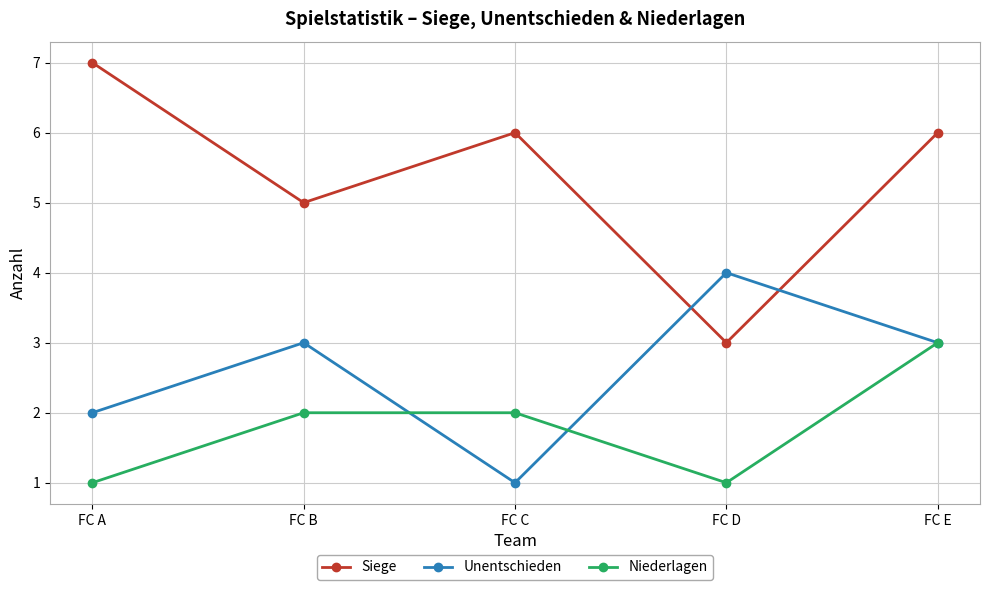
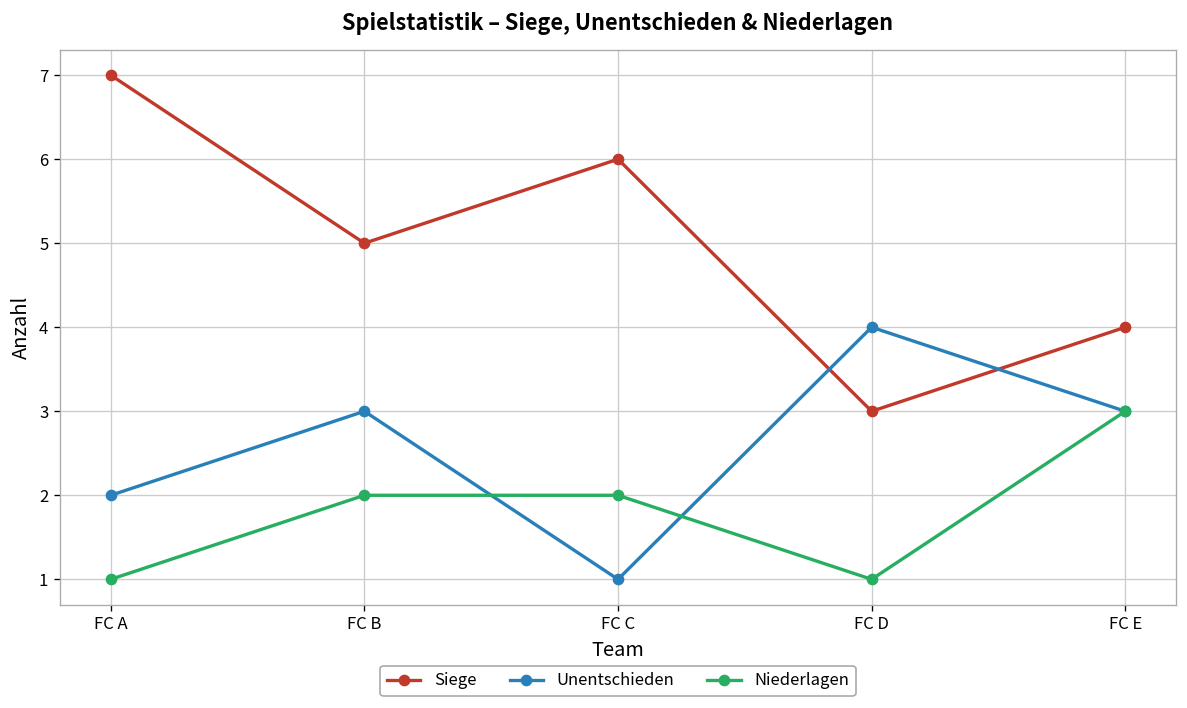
Siege, FC E: 6 -> 4
